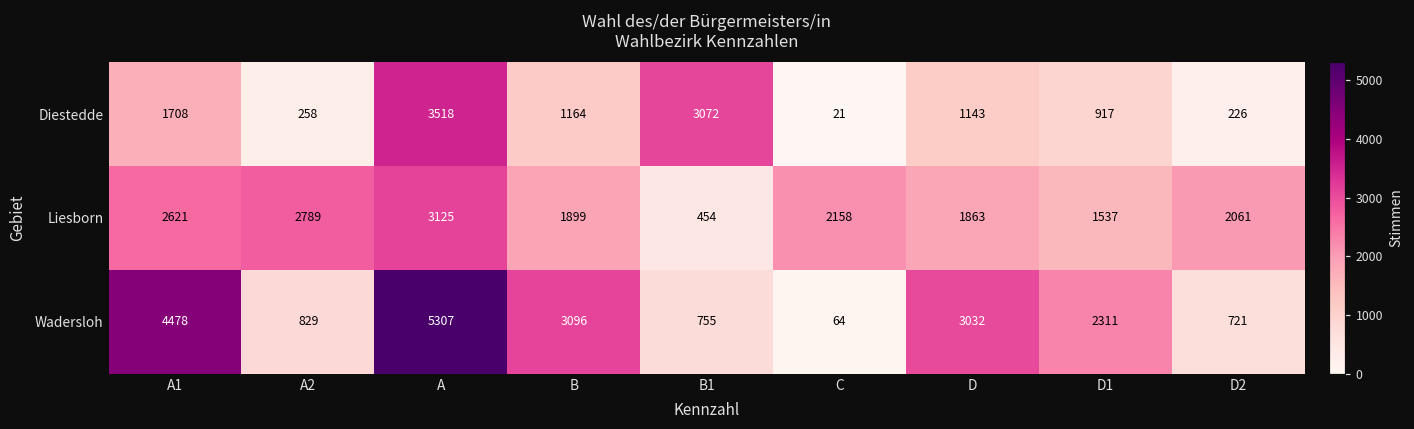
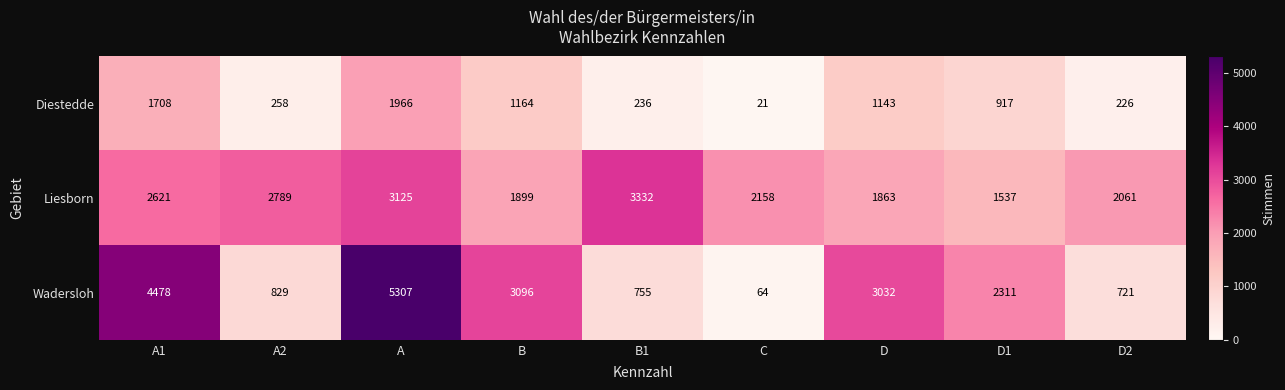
Diestedde, A: 3518 -> 1966
Diestedde, B1: 3072 -> 236
Liesborn, B1: 454 -> 3332
